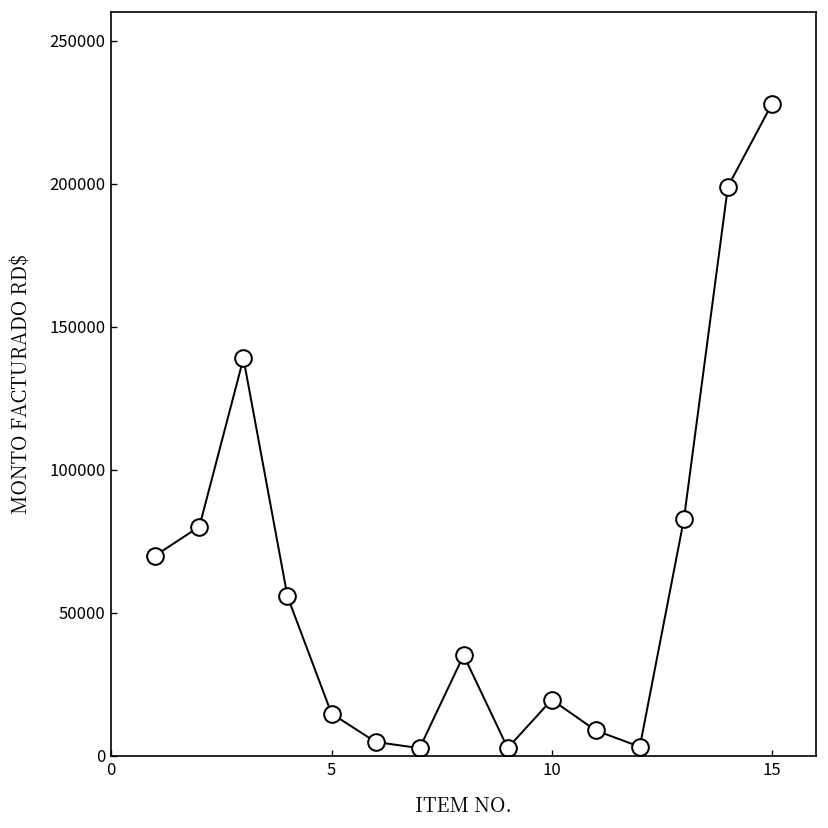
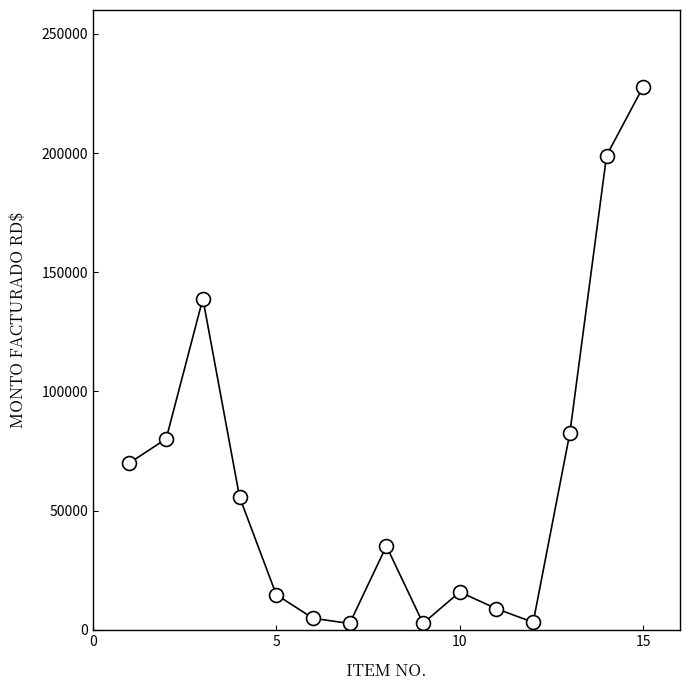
10: 20000 -> 16000
